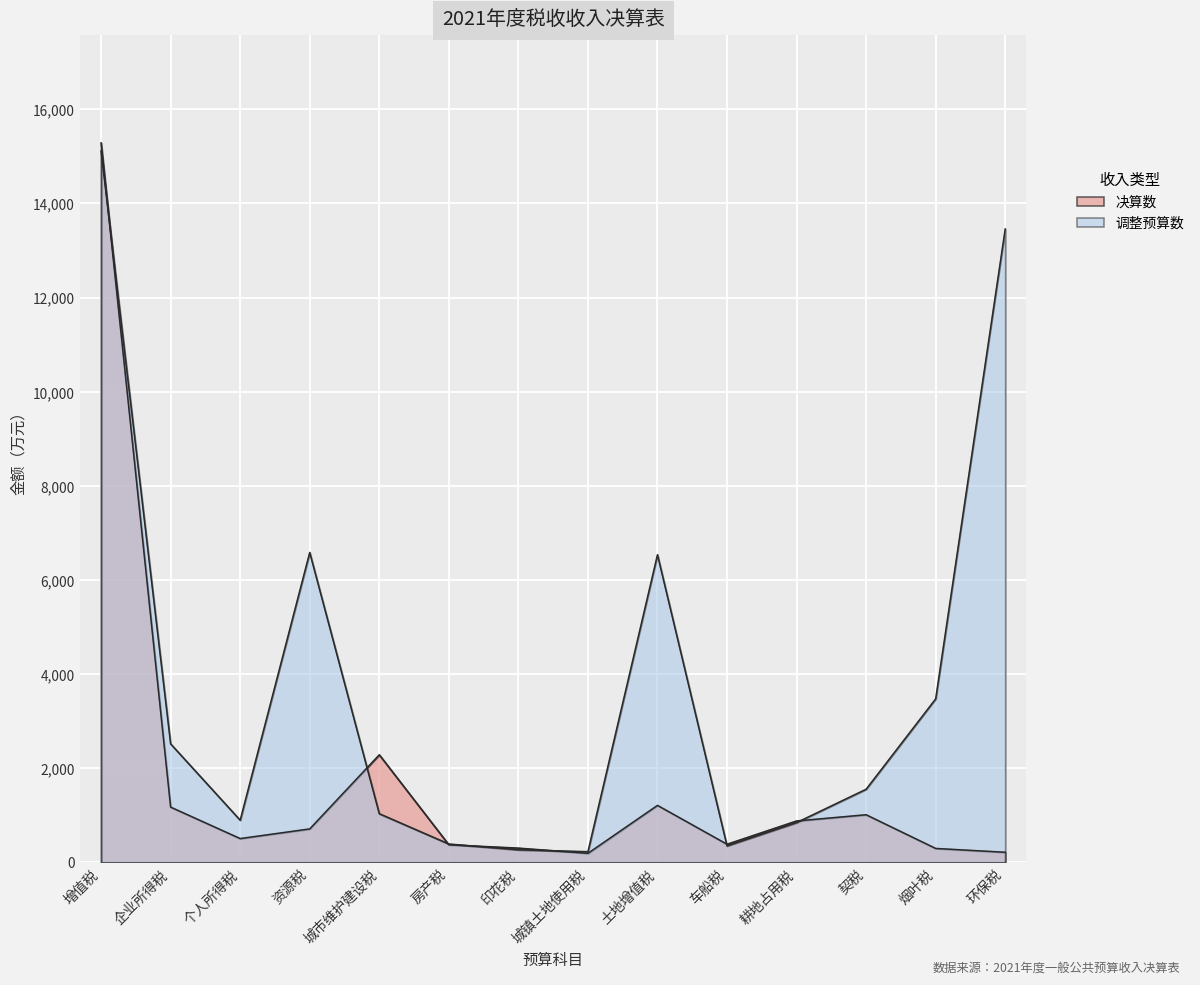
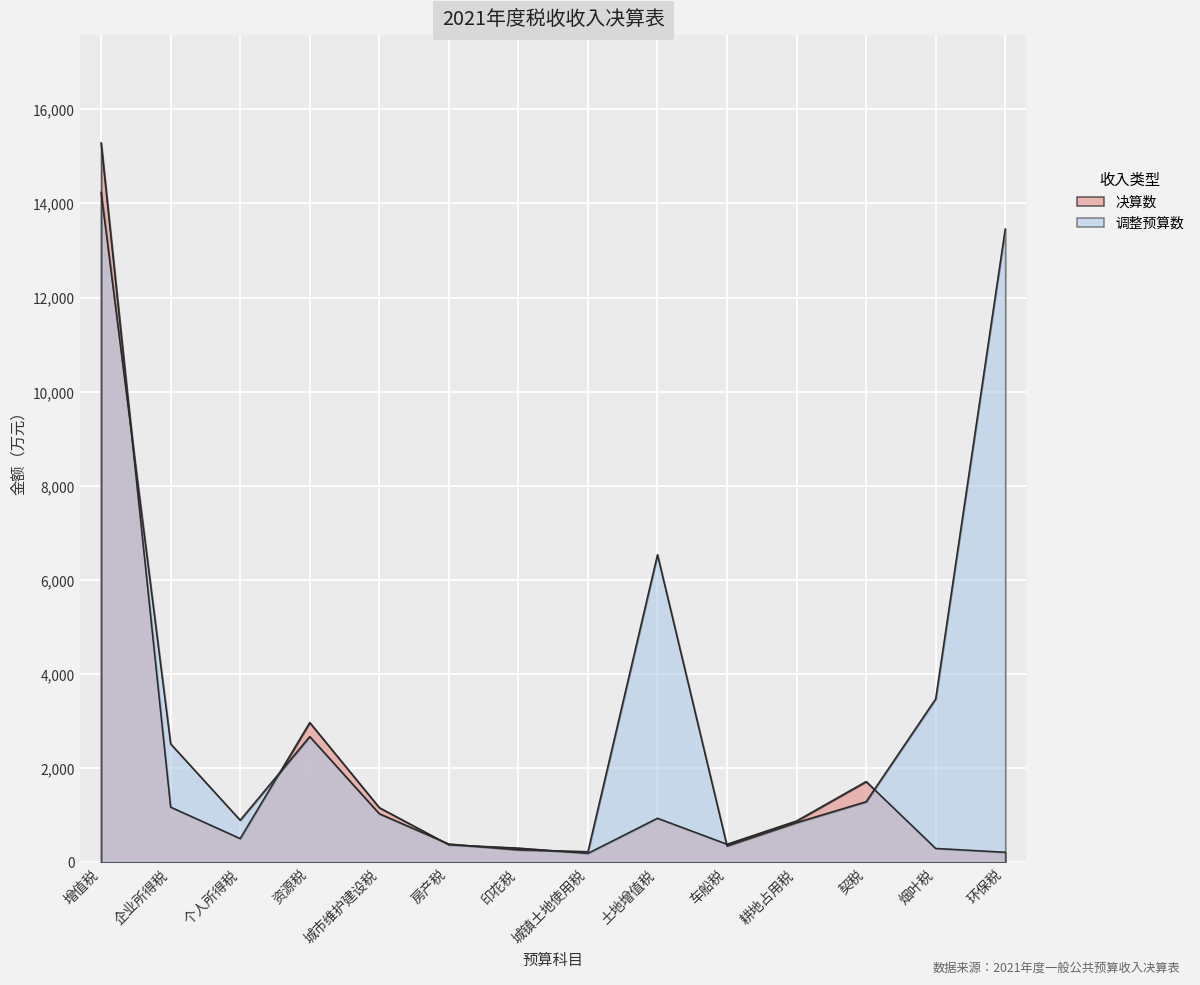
调整预算数, 增值税: 15,100 -> 14,200
决算数, 资源税: 700 -> 3,000
调整预算数, 资源税: 6,600 -> 2,700
决算数, 城市维护建设税: 2,300 -> 1,200
决算数, 土地增值税: 1,200 -> 900
决算数, 契税: 1,000 -> 1,700
调整预算数, 契税: 1,600 -> 1,300
